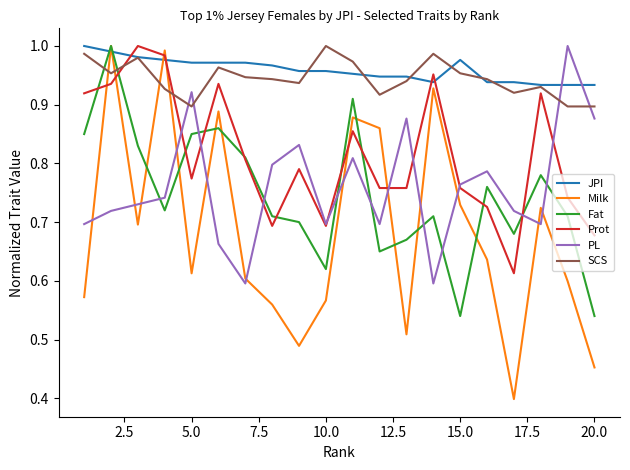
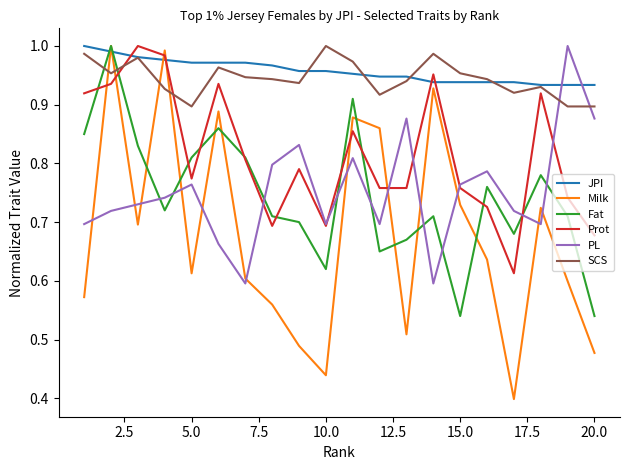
Fat, 5.0: 0.85 -> 0.81
PL, 5.0: 0.92 -> 0.76
Milk, 10.0: 0.57 -> 0.44
JPI, 15.0: 0.98 -> 0.94
Milk, 20.0: 0.45 -> 0.48
